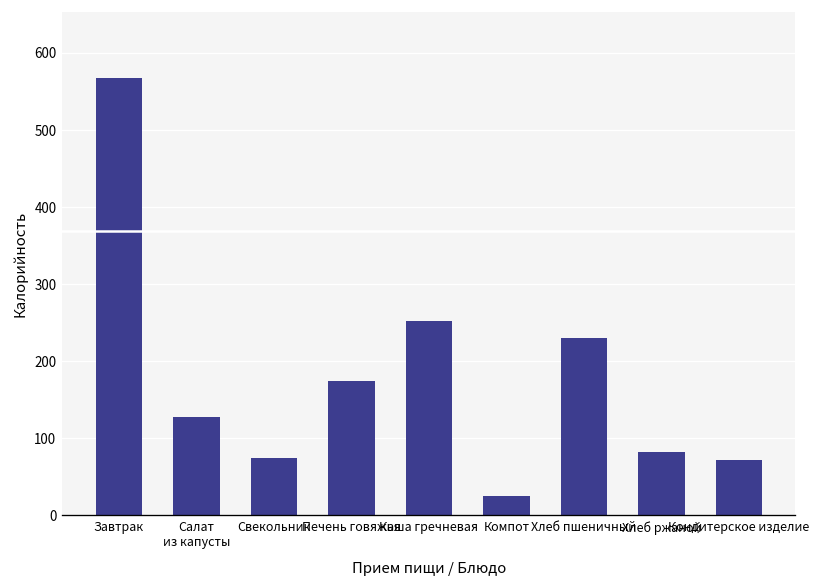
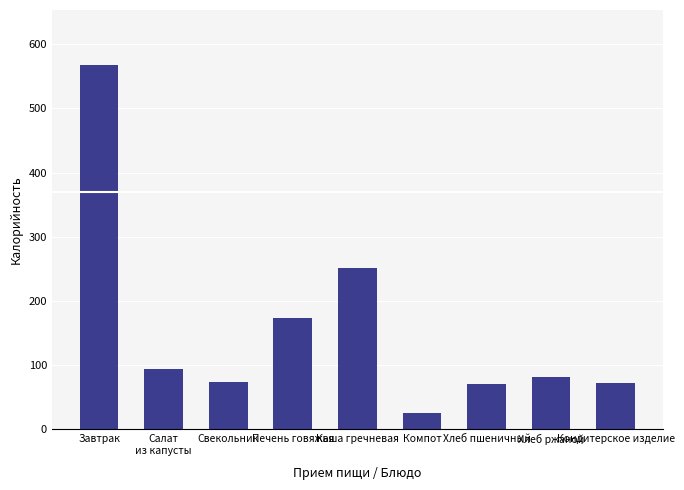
Салат из капусты: 130 -> 90
Хлеб пшеничный: 230 -> 70
